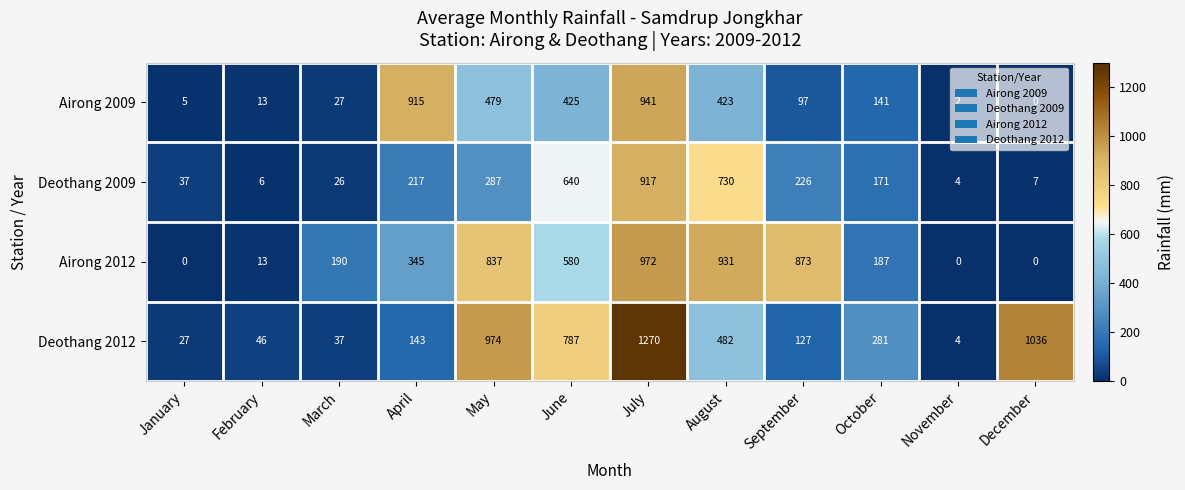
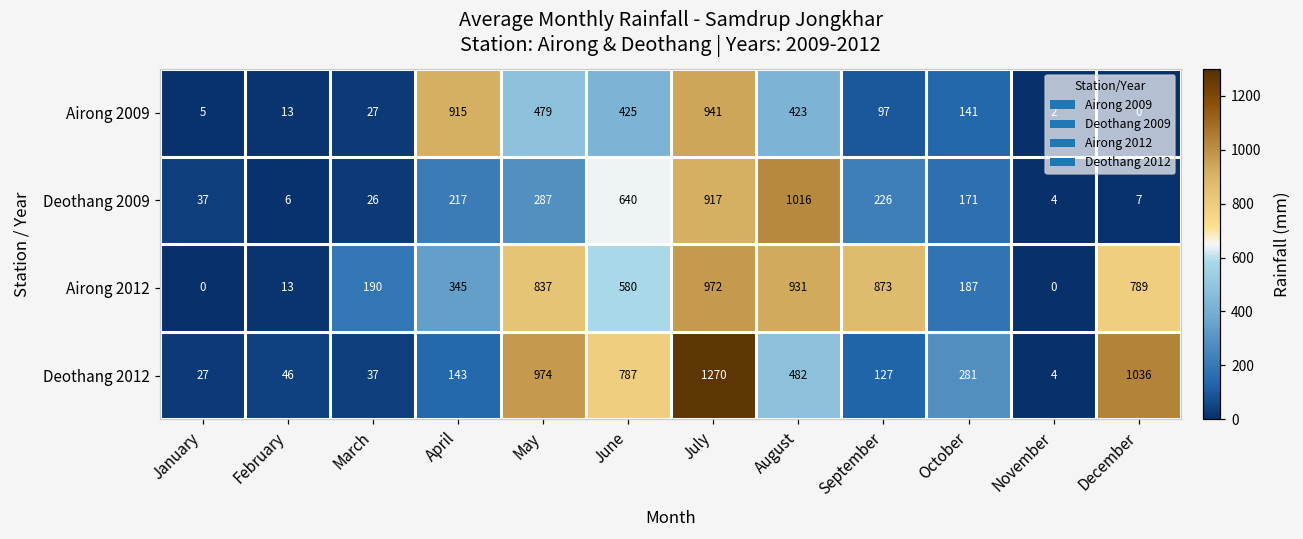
Deothang 2009, August: 730 -> 1016
Airong 2012, December: 0 -> 789
